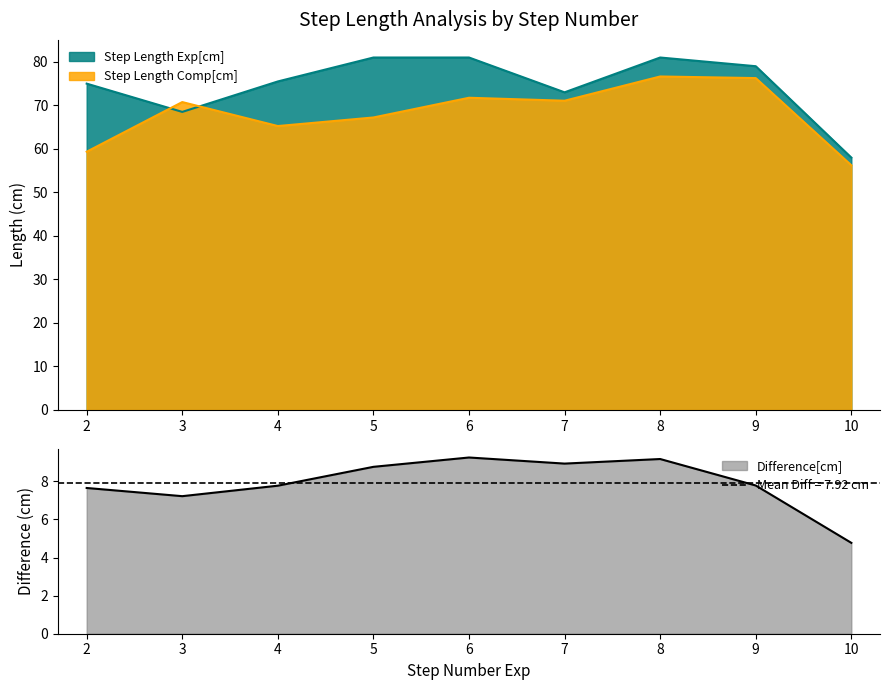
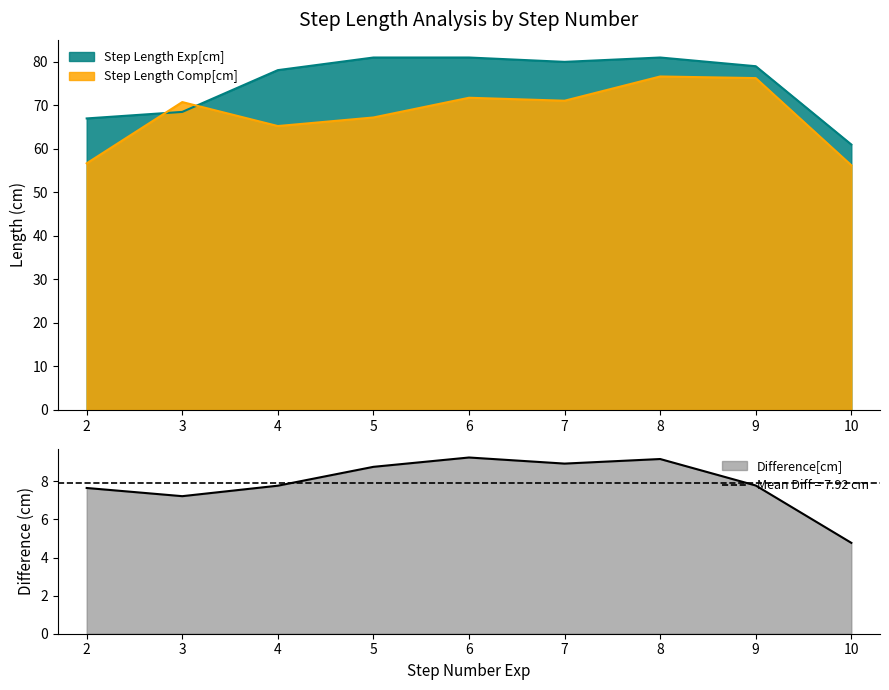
Step Length Analysis by Step Number, Step Length Exp[cm], 2: 75 -> 67
Step Length Analysis by Step Number, Step Length Comp[cm], 2: 59 -> 57
Step Length Analysis by Step Number, Step Length Exp[cm], 4: 76 -> 78
Step Length Analysis by Step Number, Step Length Exp[cm], 7: 73 -> 80
Step Length Analysis by Step Number, Step Length Exp[cm], 10: 58 -> 61
